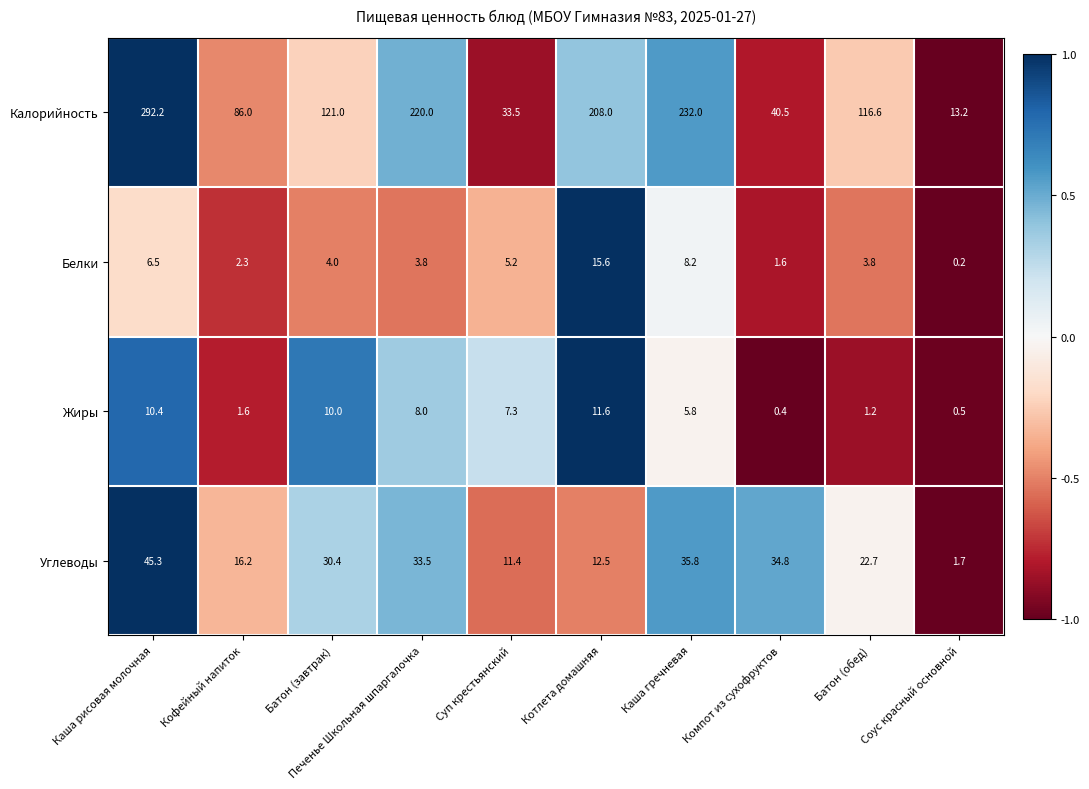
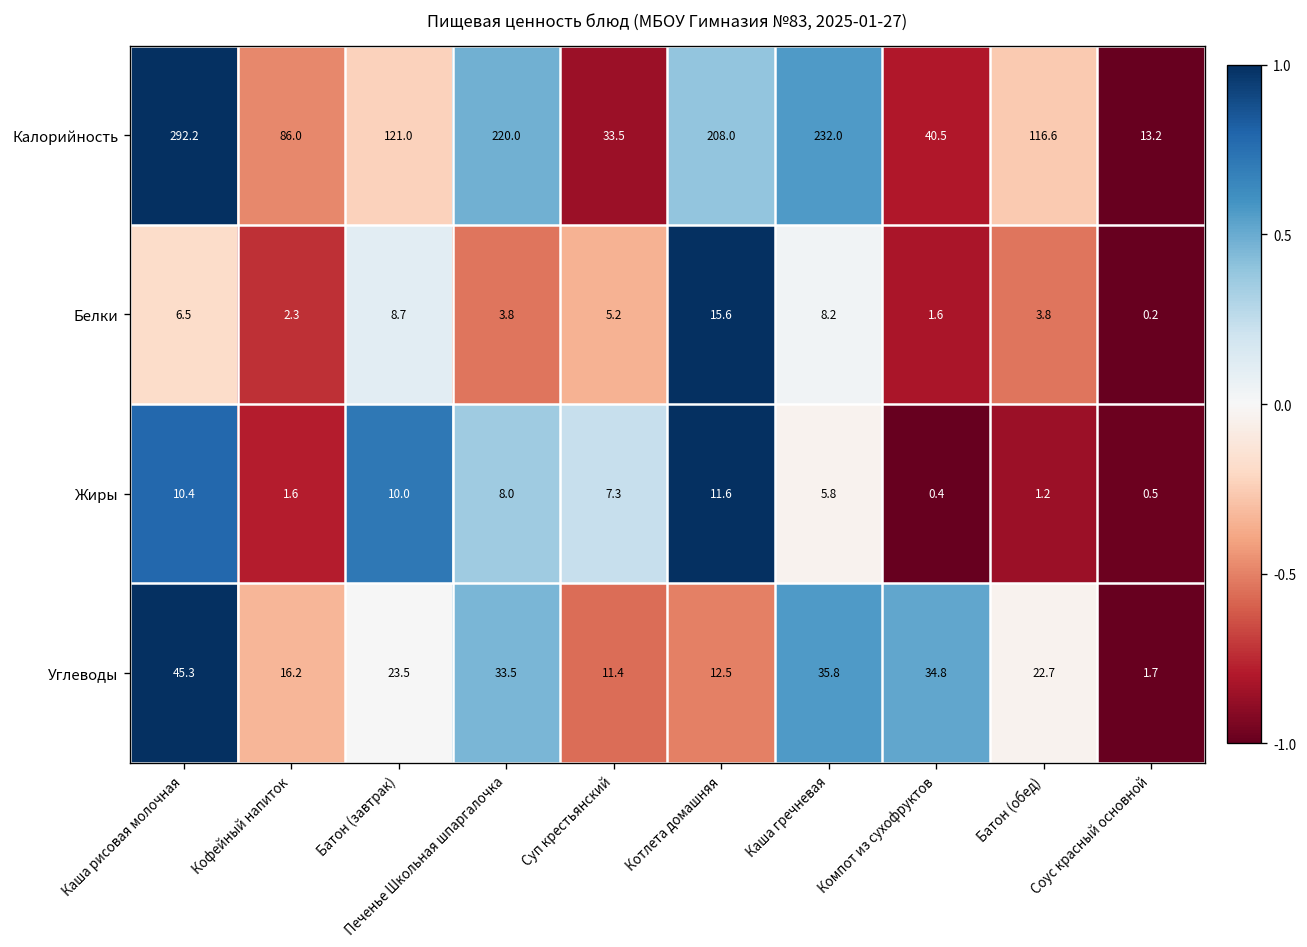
Белки, Батон (завтрак): 4.0 -> 8.7
Углеводы, Батон (завтрак): 30.4 -> 23.5
